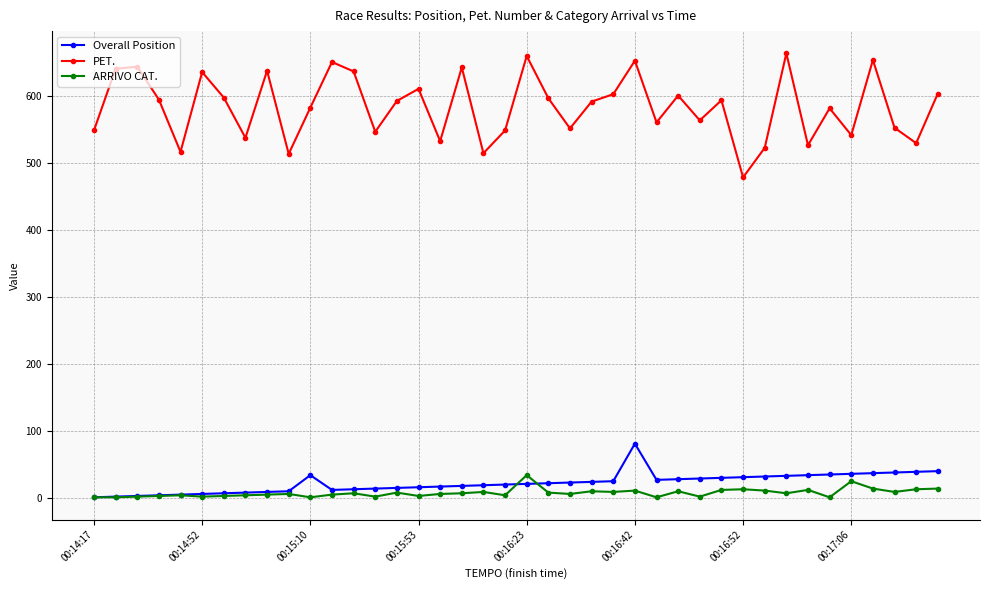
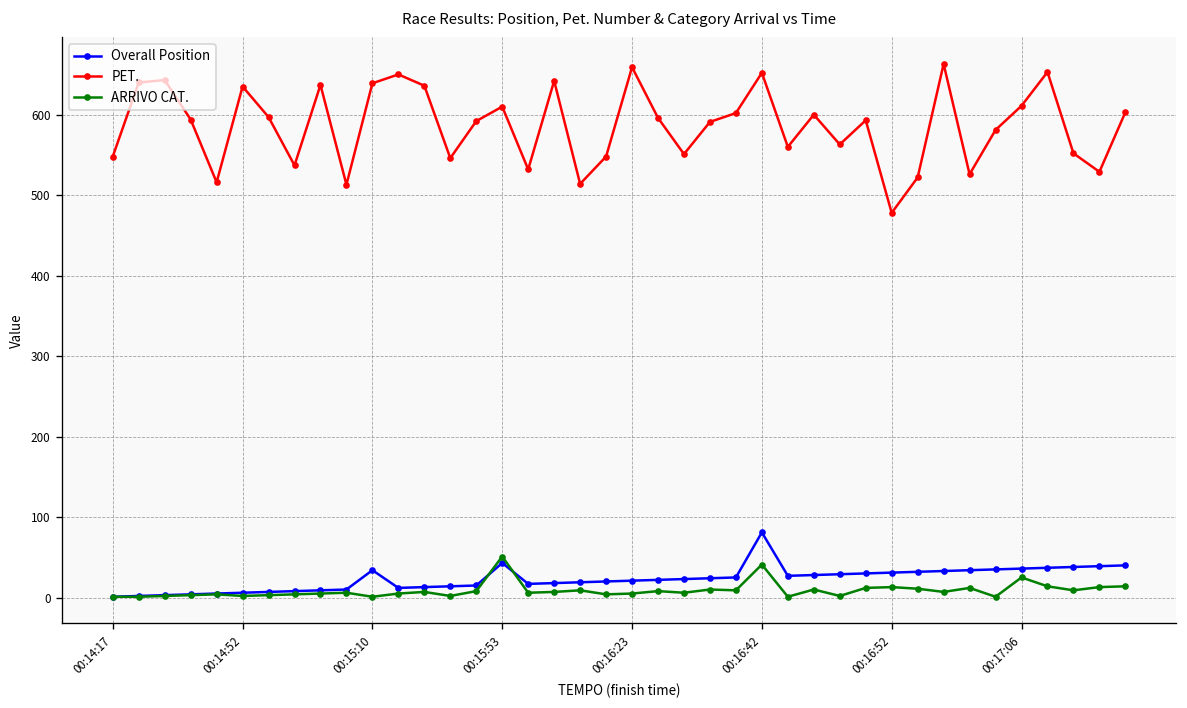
PET., 00:15:10: 580 -> 640
Overall Position, 00:15:53: 20 -> 40
ARRIVO CAT., 00:15:53: 0 -> 50
ARRIVO CAT., 00:16:23: 30 -> 10
ARRIVO CAT., 00:16:42: 10 -> 40
PET., 00:17:06: 540 -> 610
